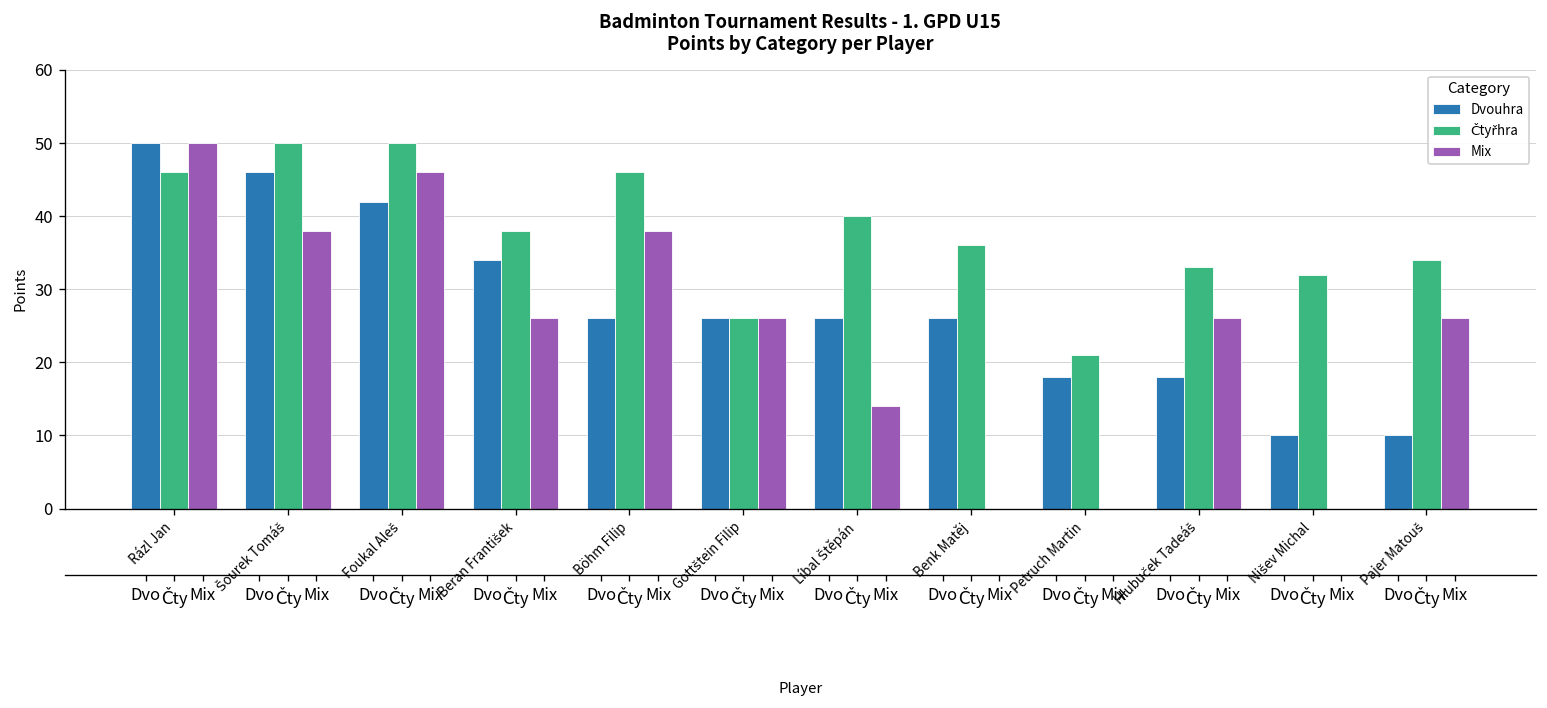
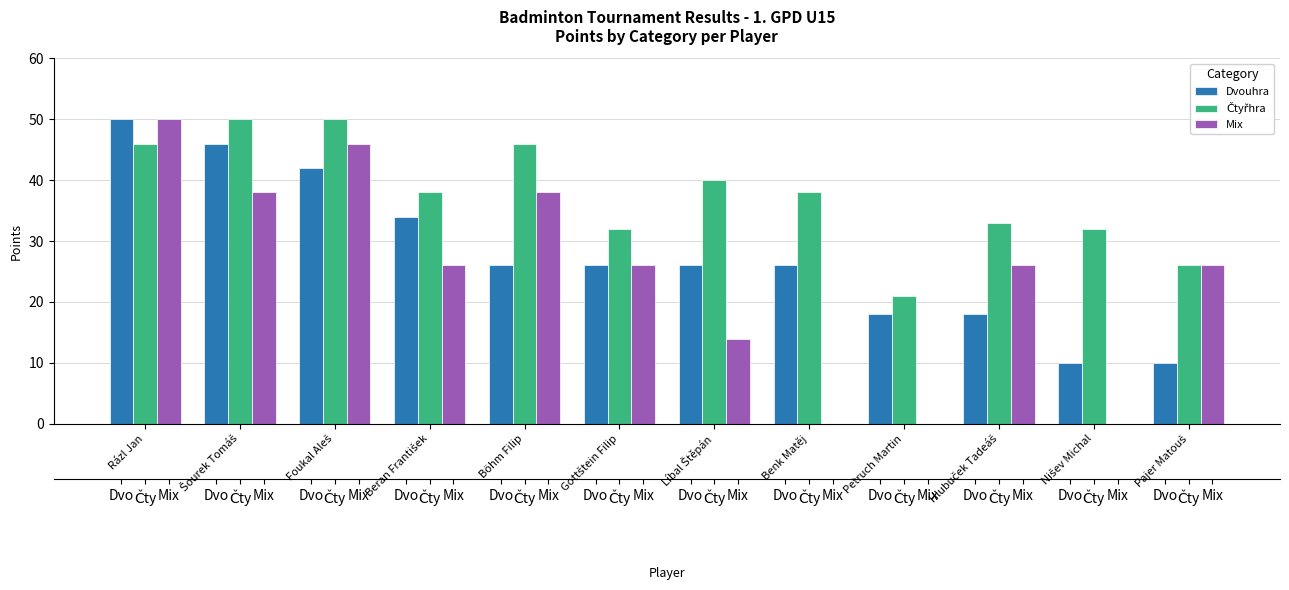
Čtyřhra, Gottštein Filip: 26 -> 32
Čtyřhra, Benk Matěj: 36 -> 38
Čtyřhra, Pajer Matouš: 34 -> 26
